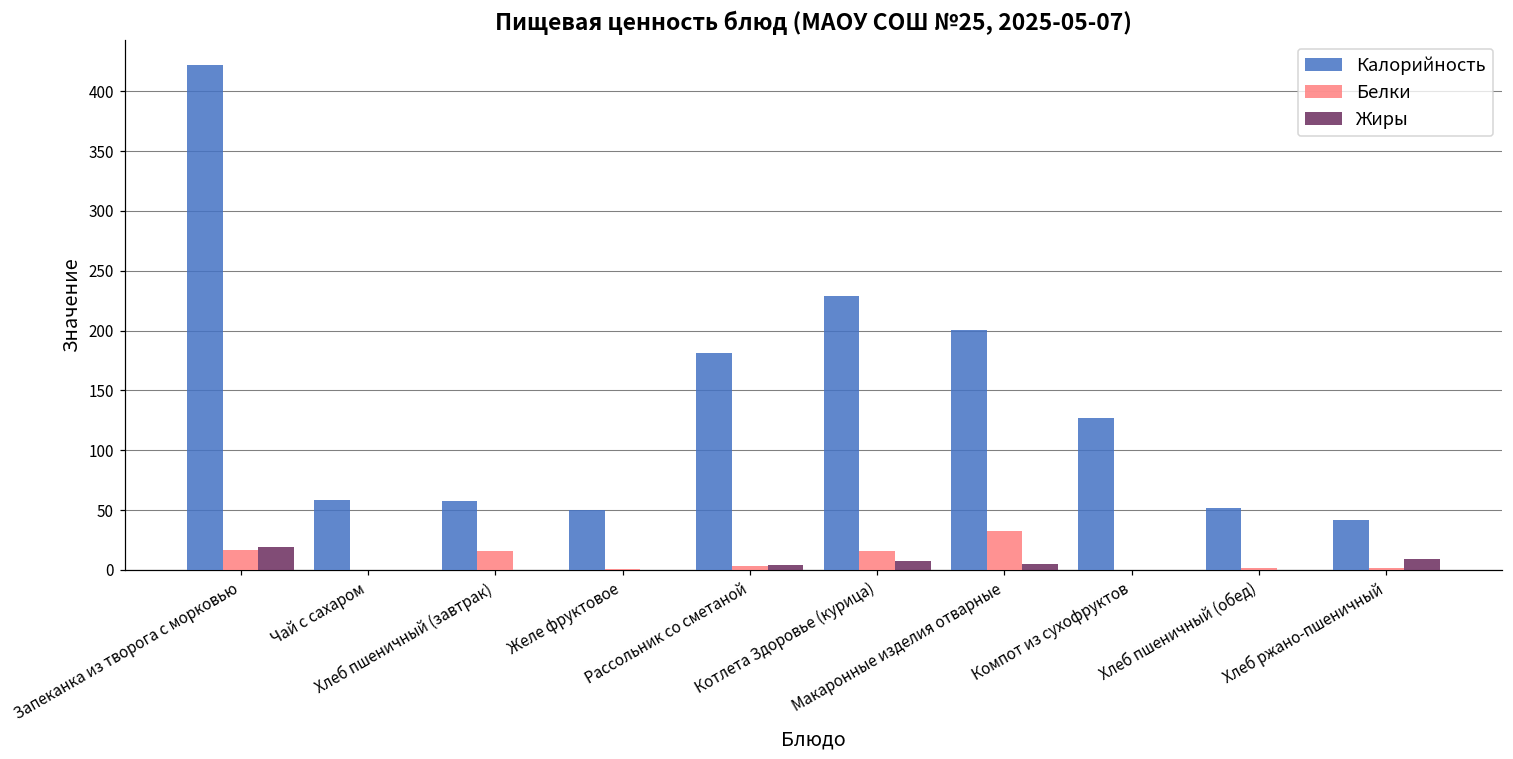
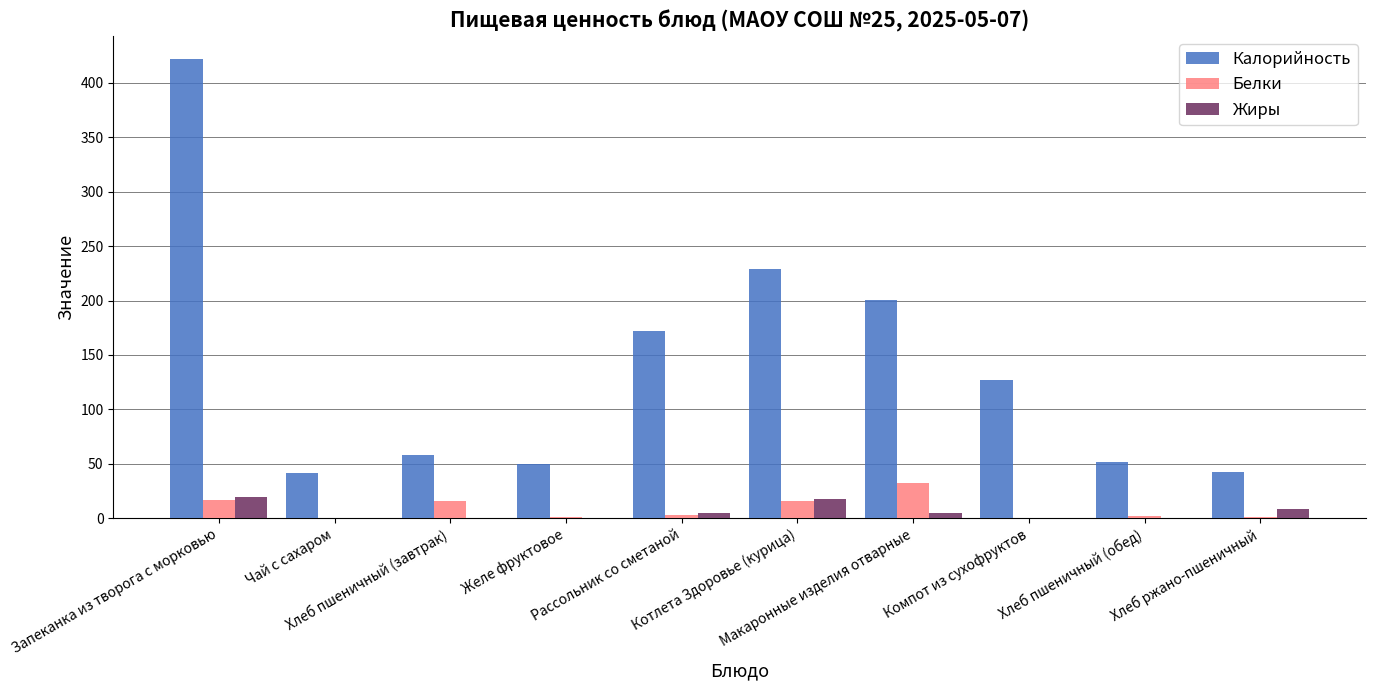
Калорийность, Чай с сахаром: 58 -> 41
Калорийность, Рассольник со сметаной: 181 -> 172
Жиры, Котлета Здоровье (курица): 7 -> 18
